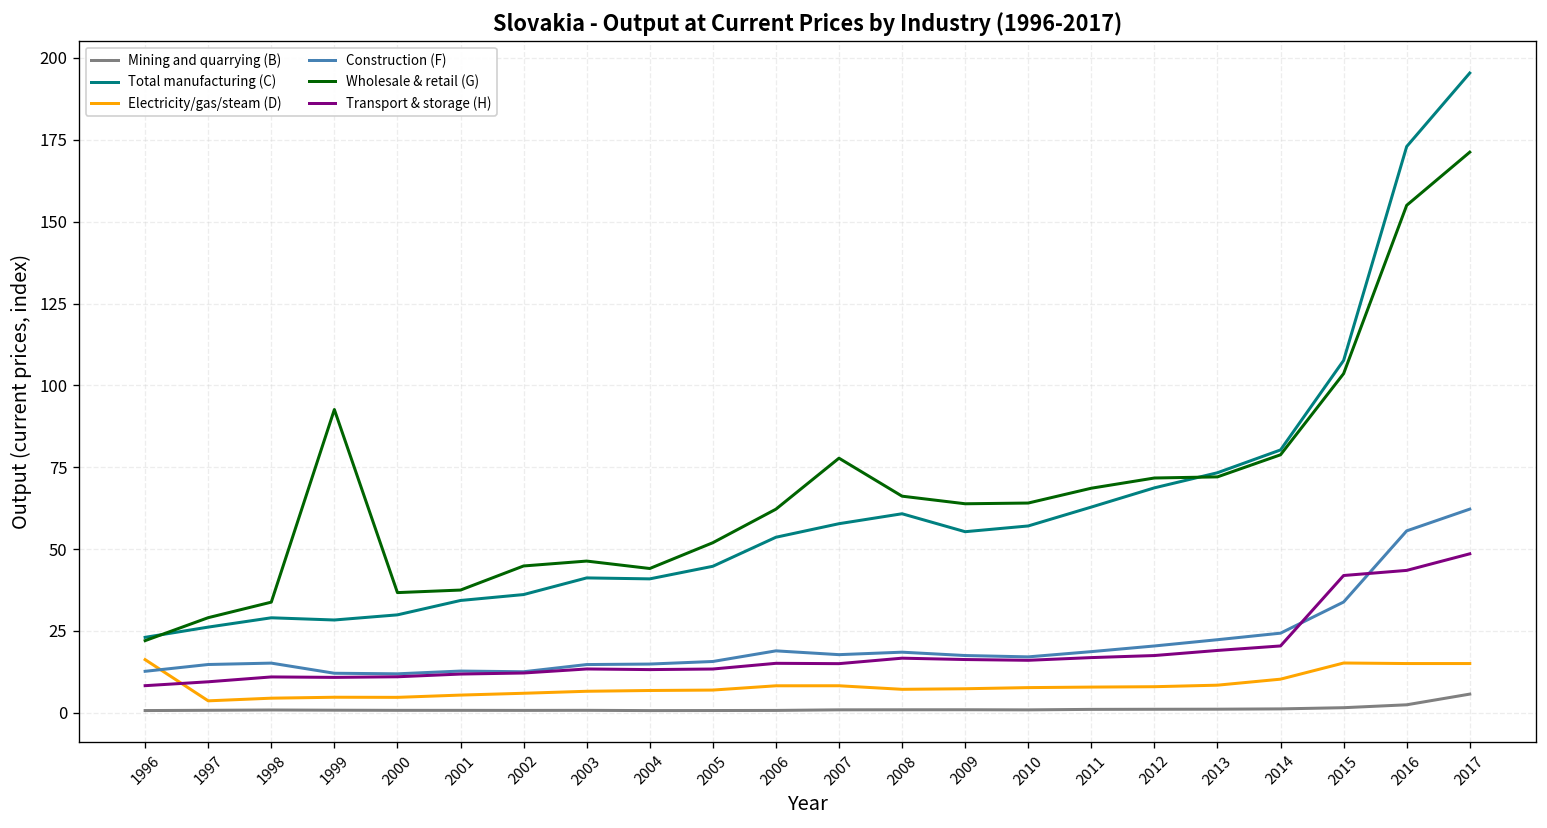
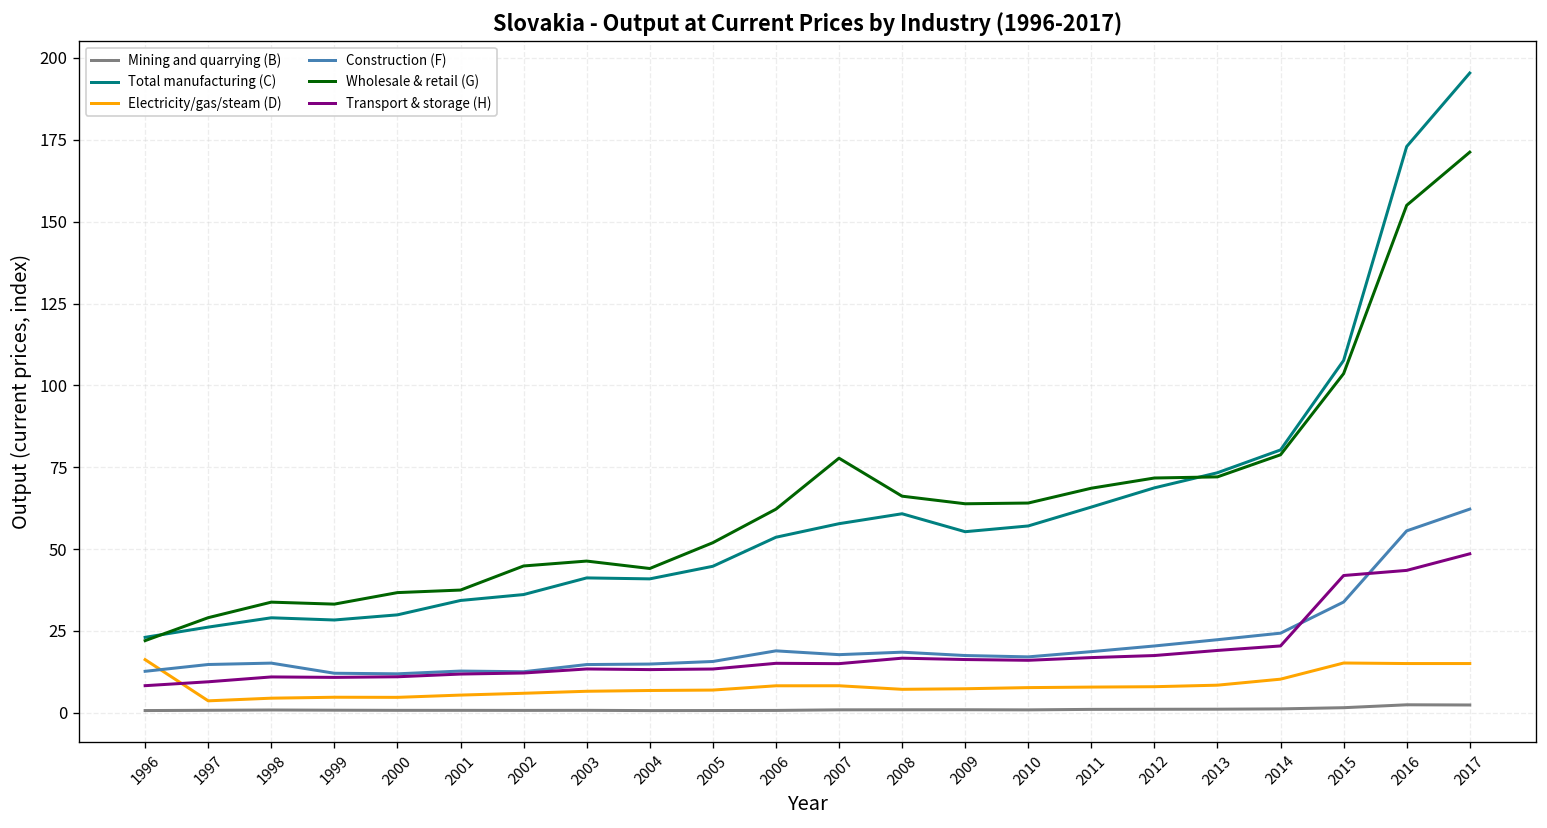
Wholesale & retail (G), 1999: 93 -> 33
Mining and quarrying (B), 2017: 6 -> 2
